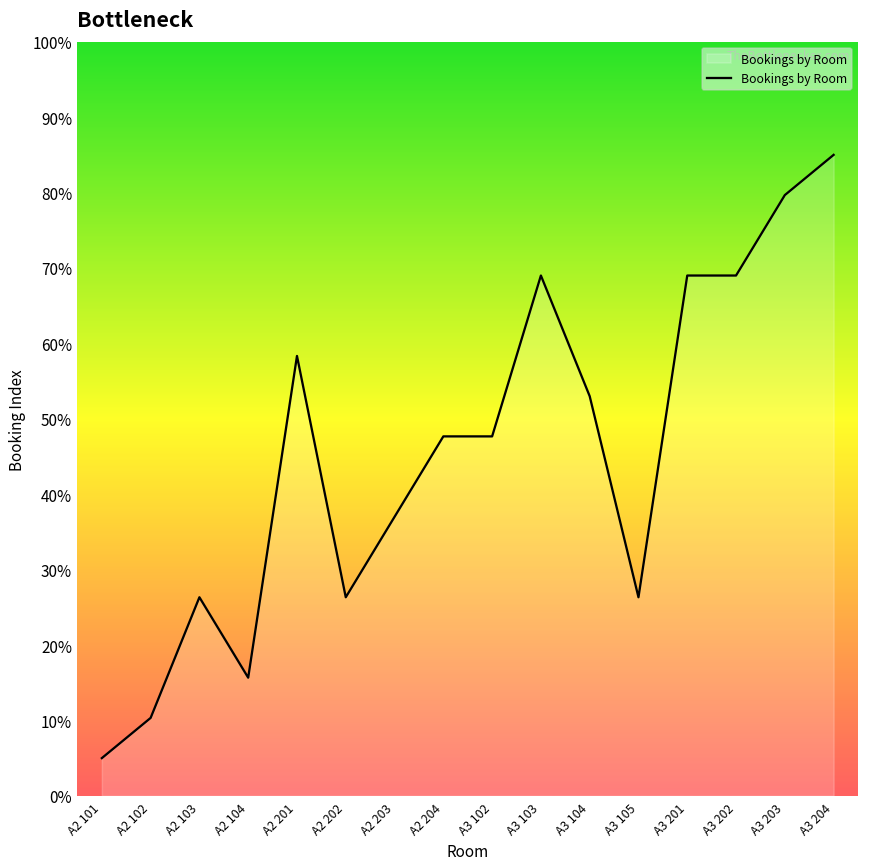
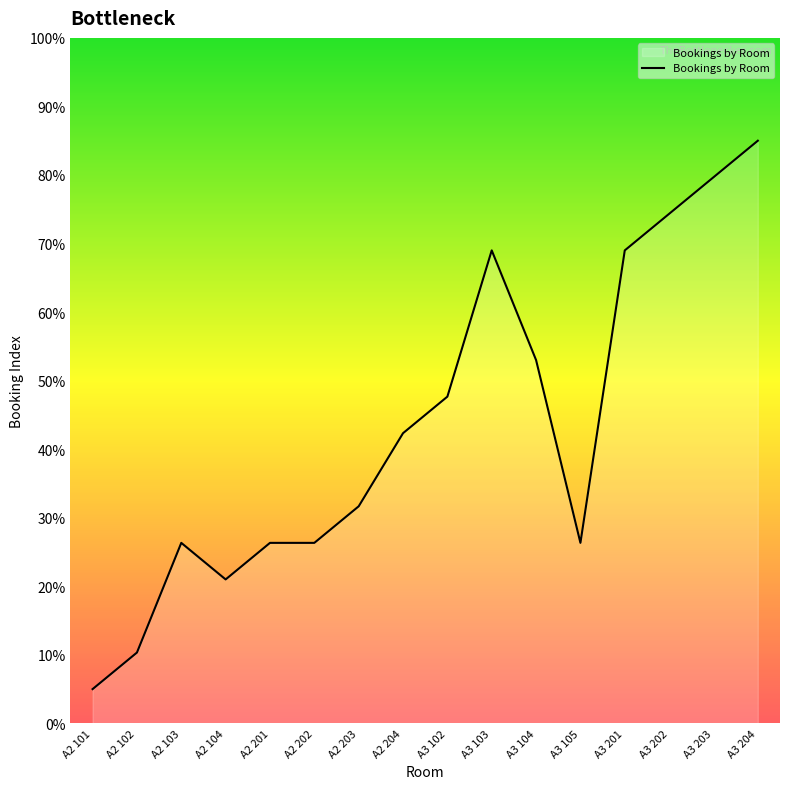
A2 104: 16% -> 21%
A2 201: 58% -> 26%
A2 203: 37% -> 32%
A2 204: 48% -> 42%
A3 202: 69% -> 74%
